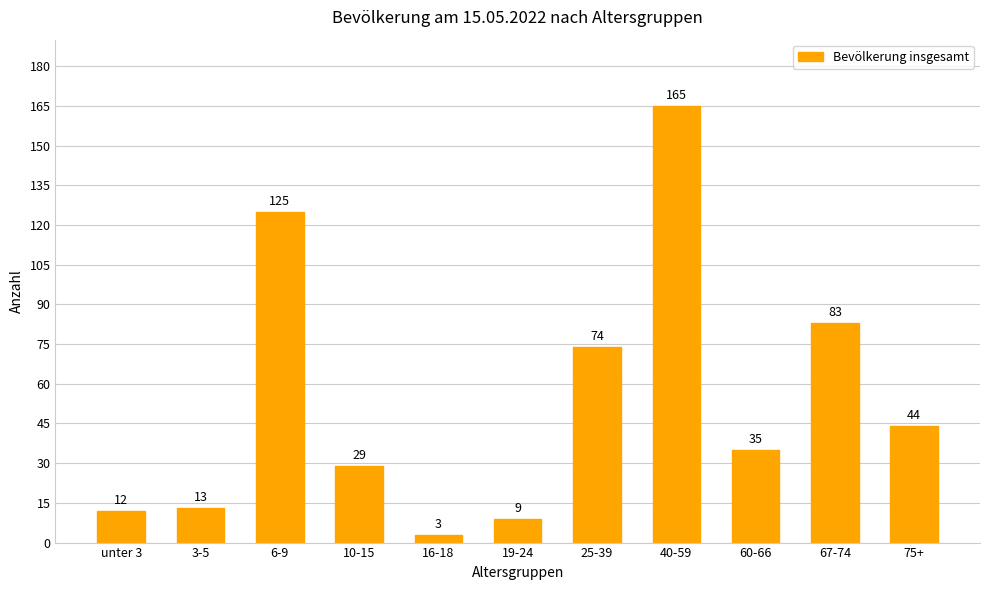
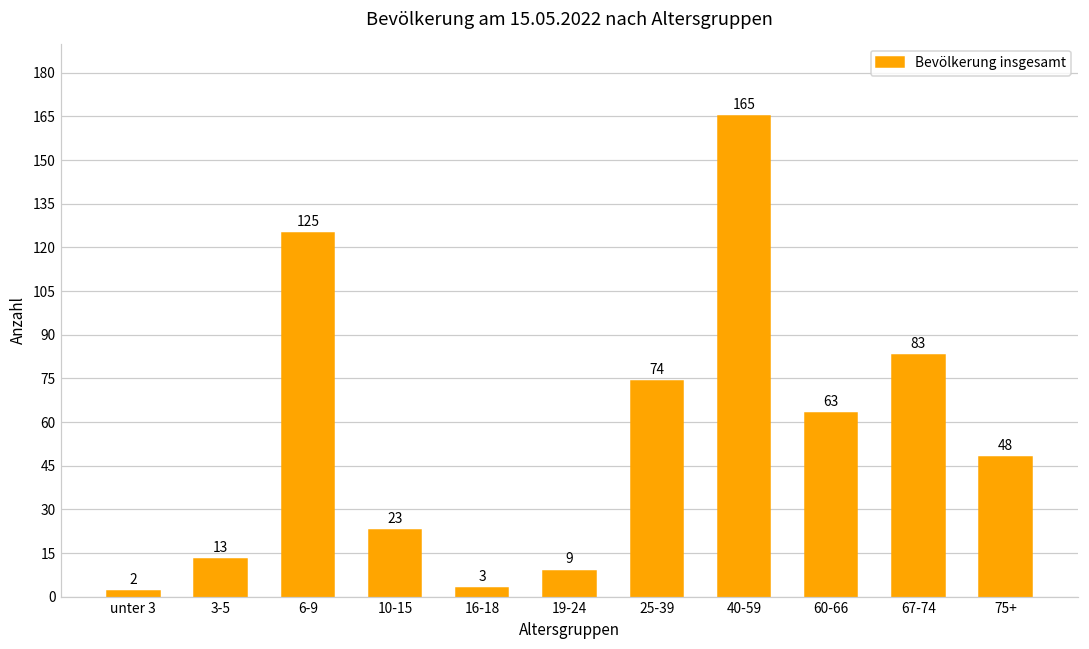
unter 3: 12 -> 2
10-15: 29 -> 23
60-66: 35 -> 63
75+: 44 -> 48
